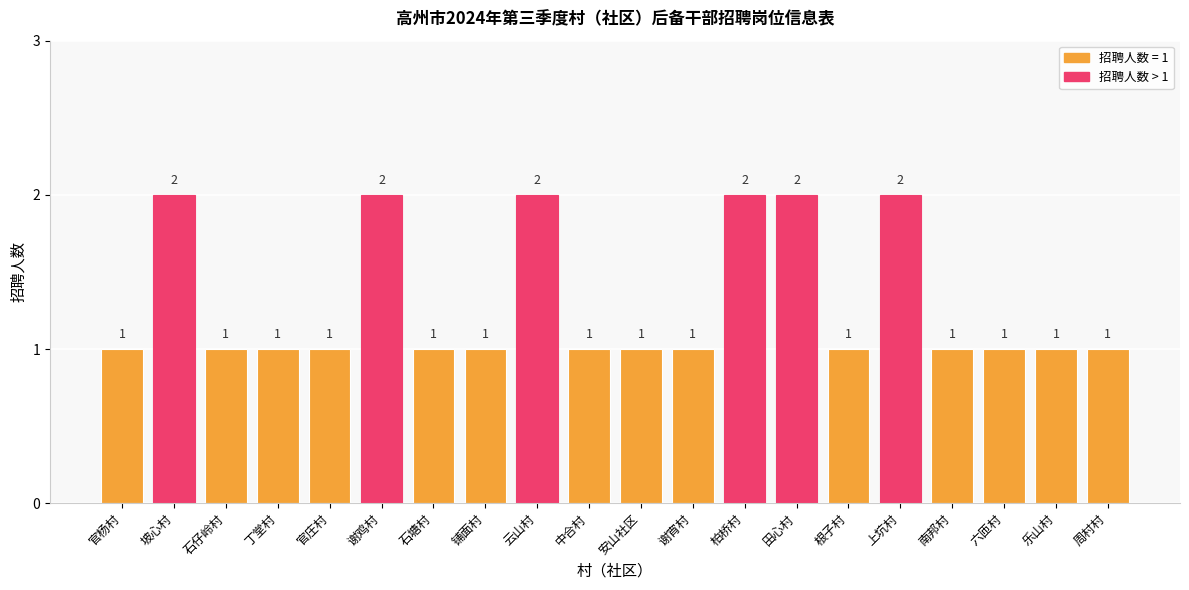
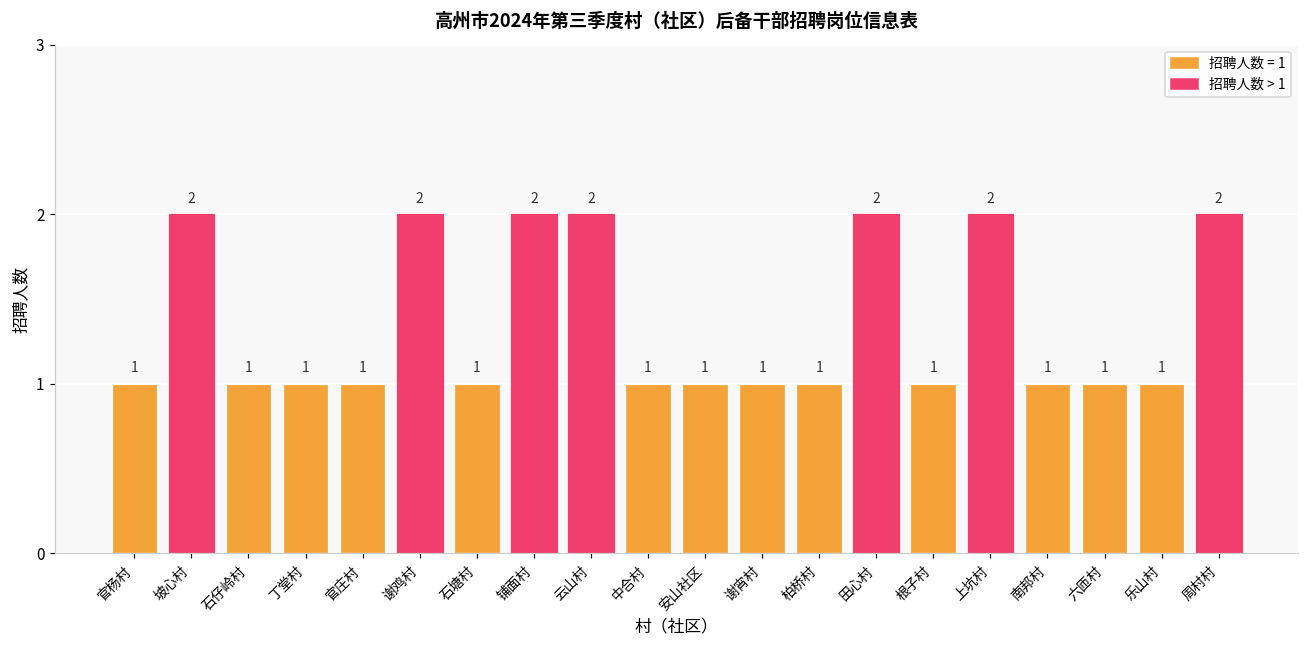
铺面村: 1 -> 2
柏桥村: 2 -> 1
周村村: 1 -> 2
